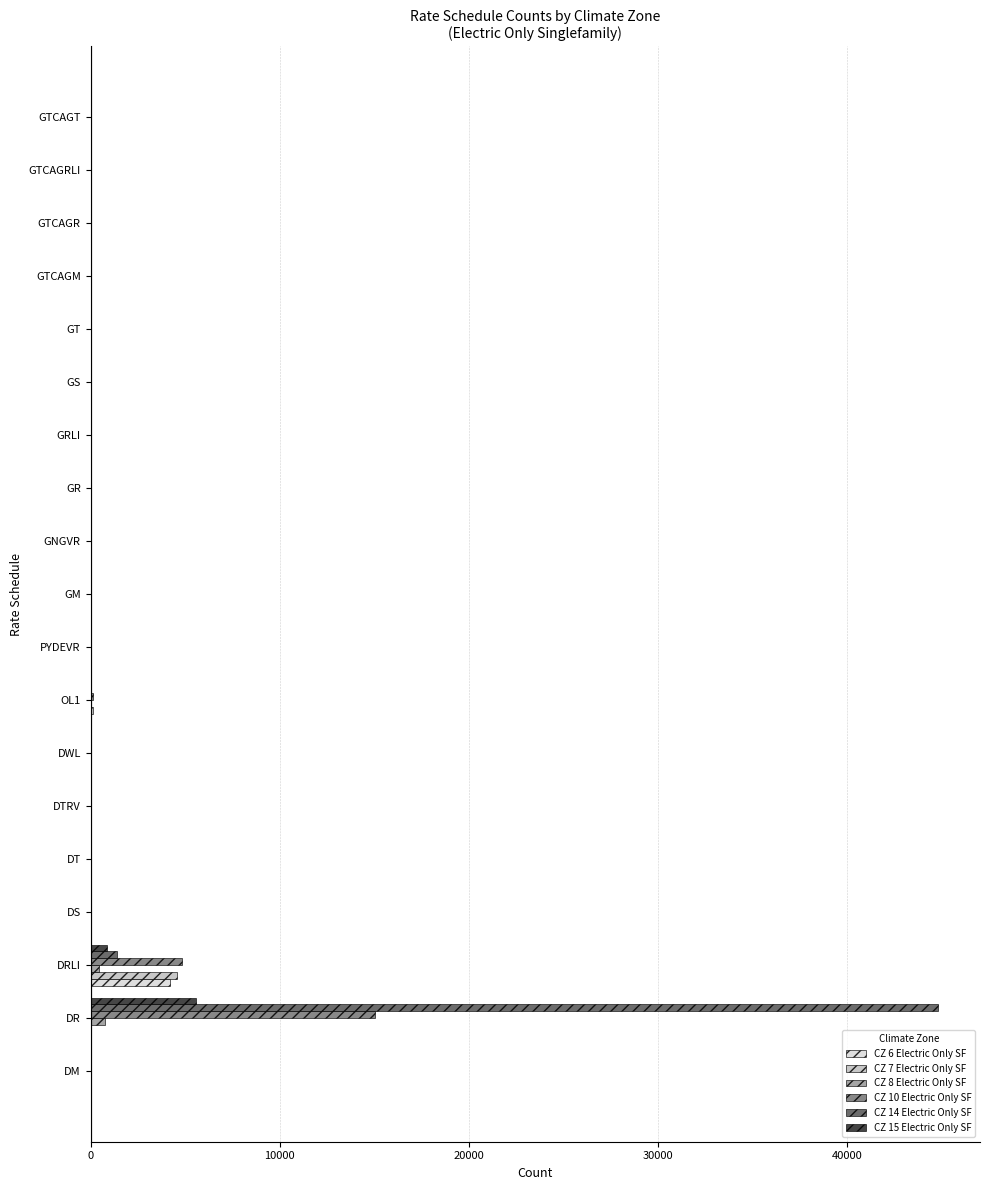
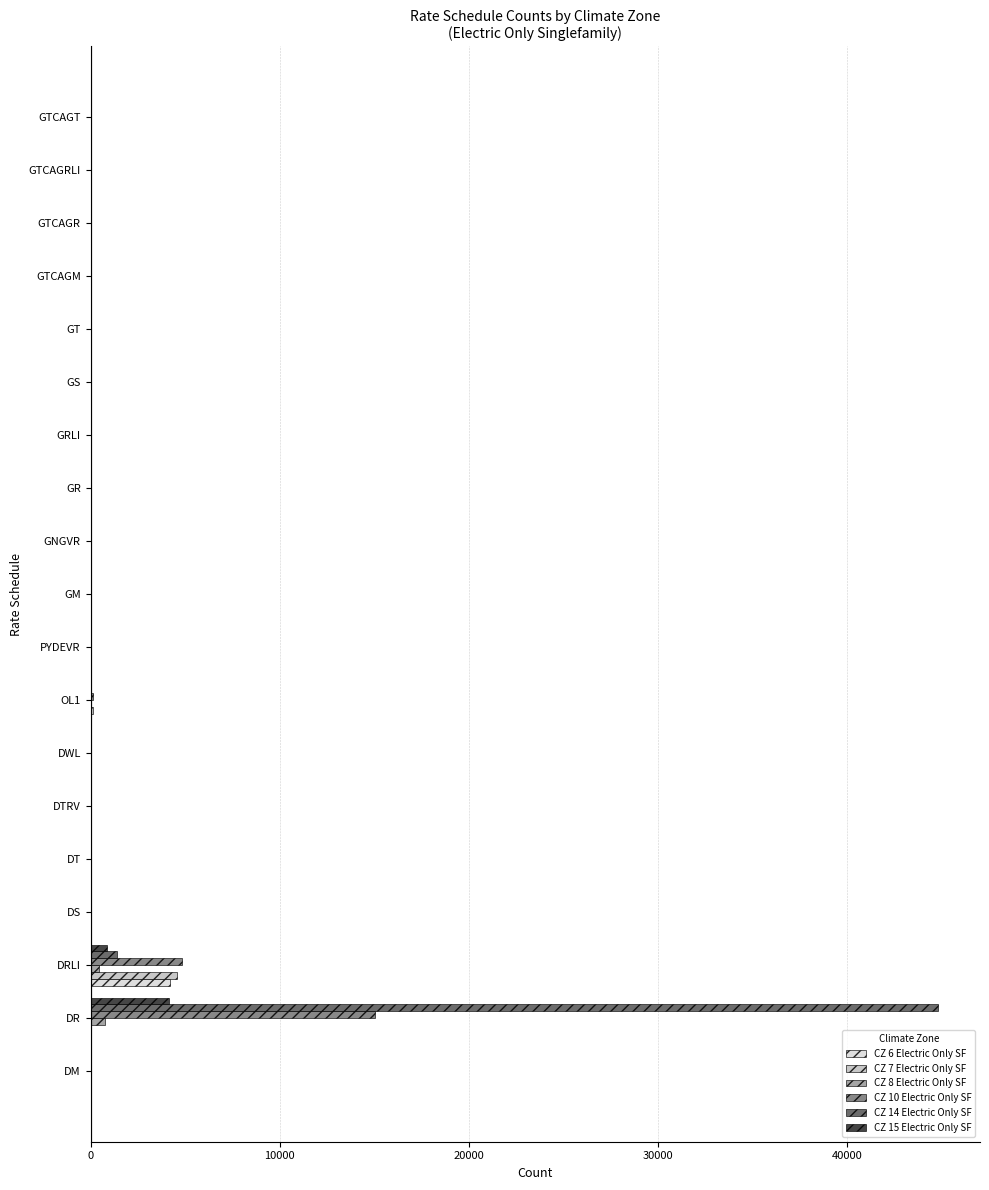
CZ 15 Electric Only SF, DR: 5600 -> 4100
